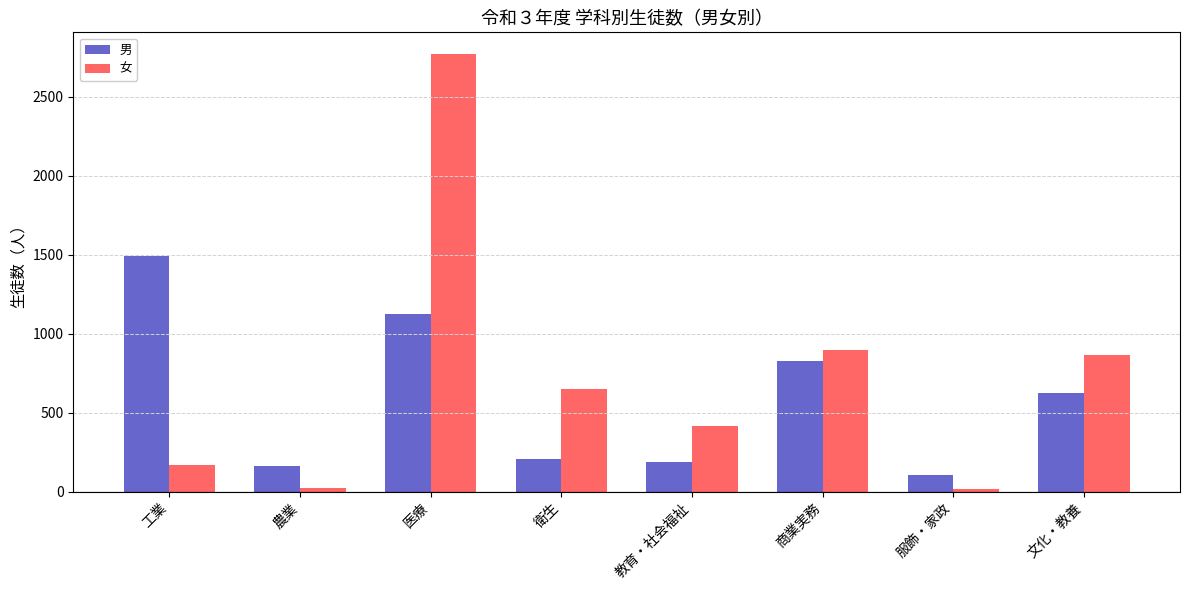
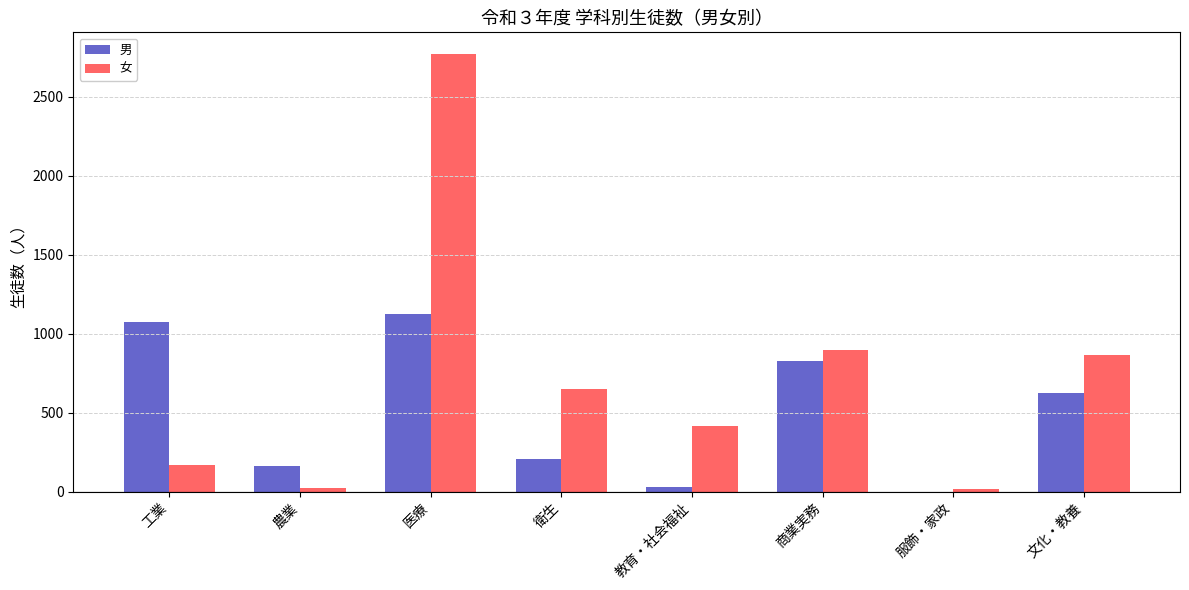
男, 工業: 1490 -> 1070
男, 教育・社会福祉: 190 -> 30
男, 服飾・家政: 110 -> 0
